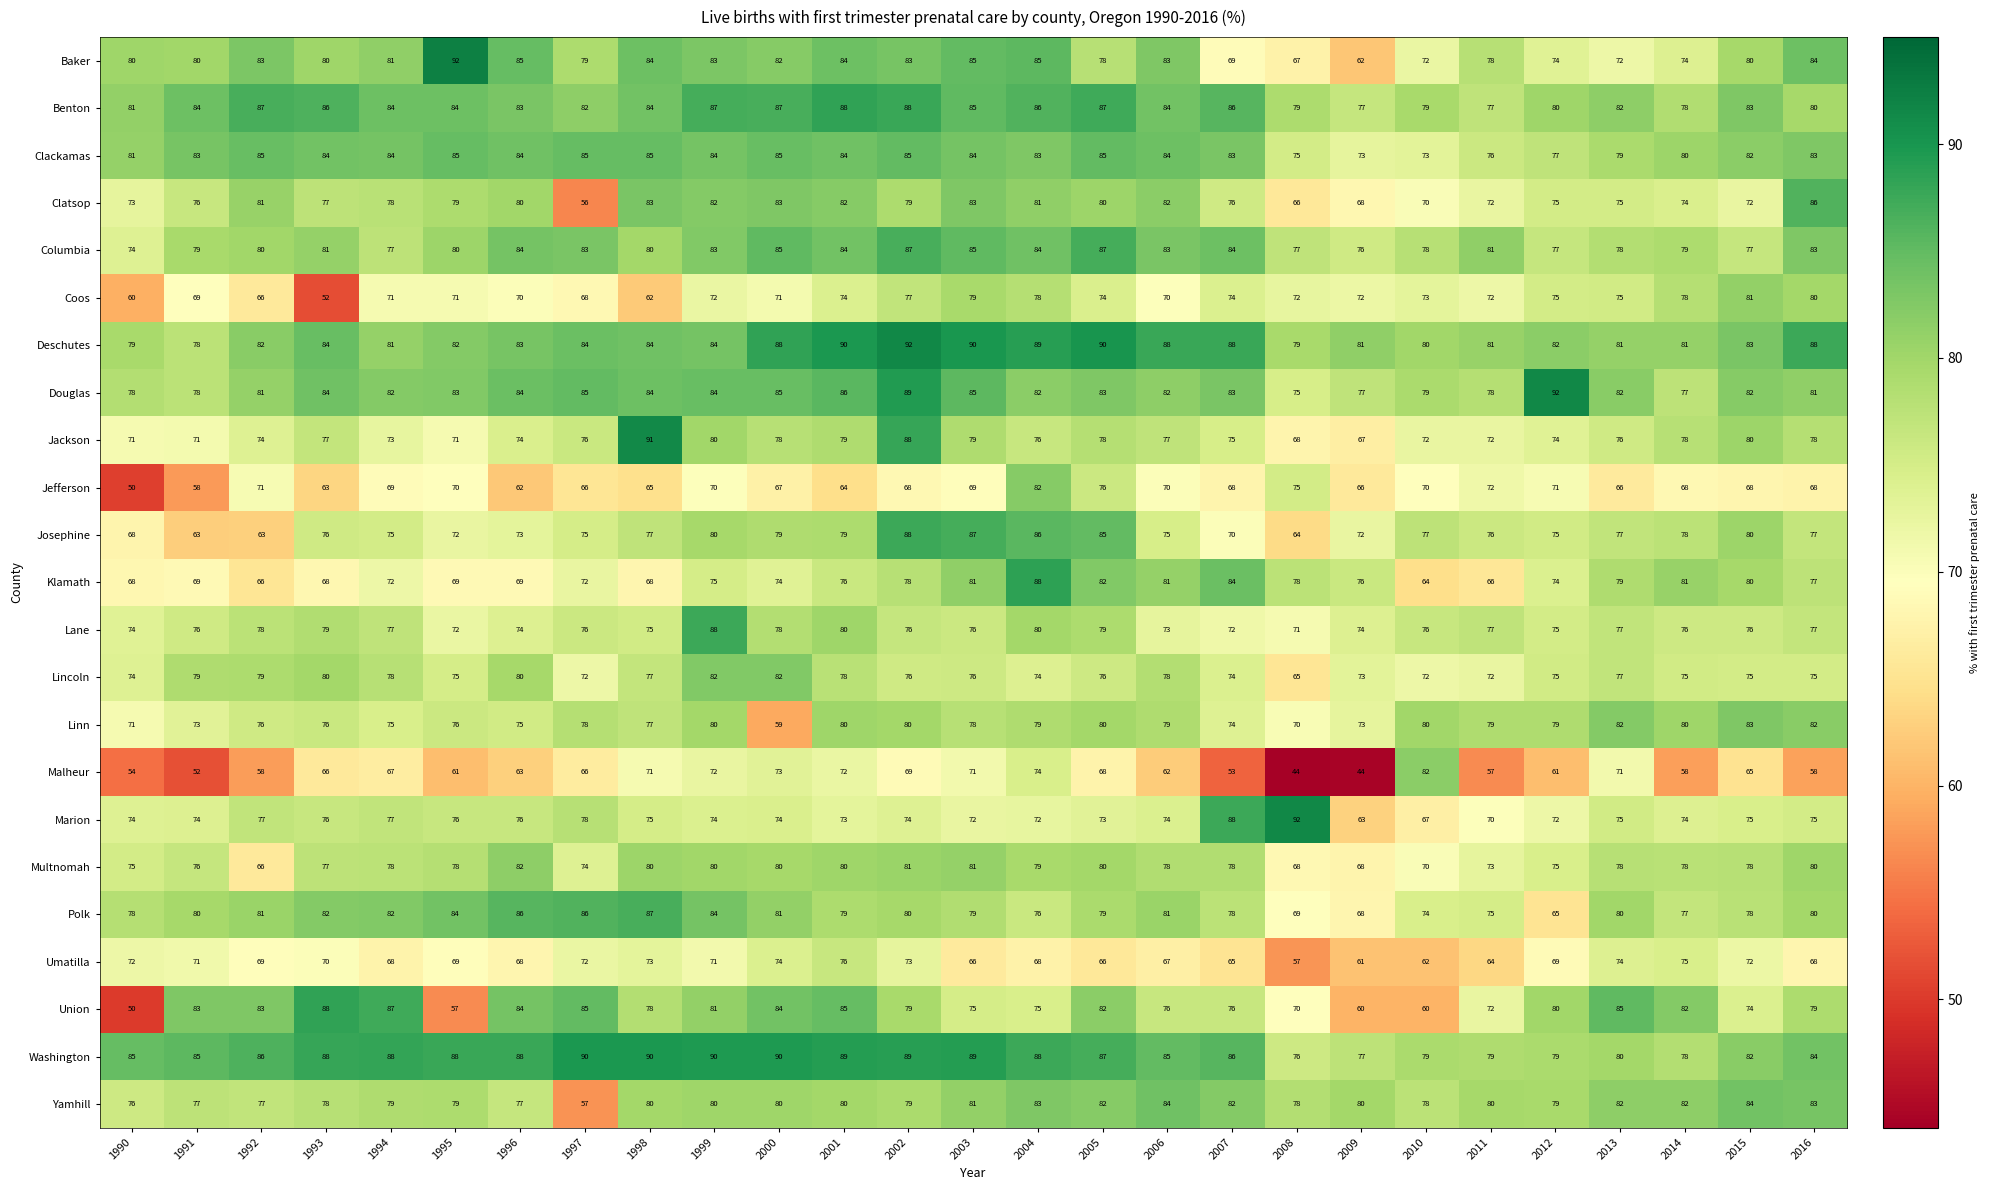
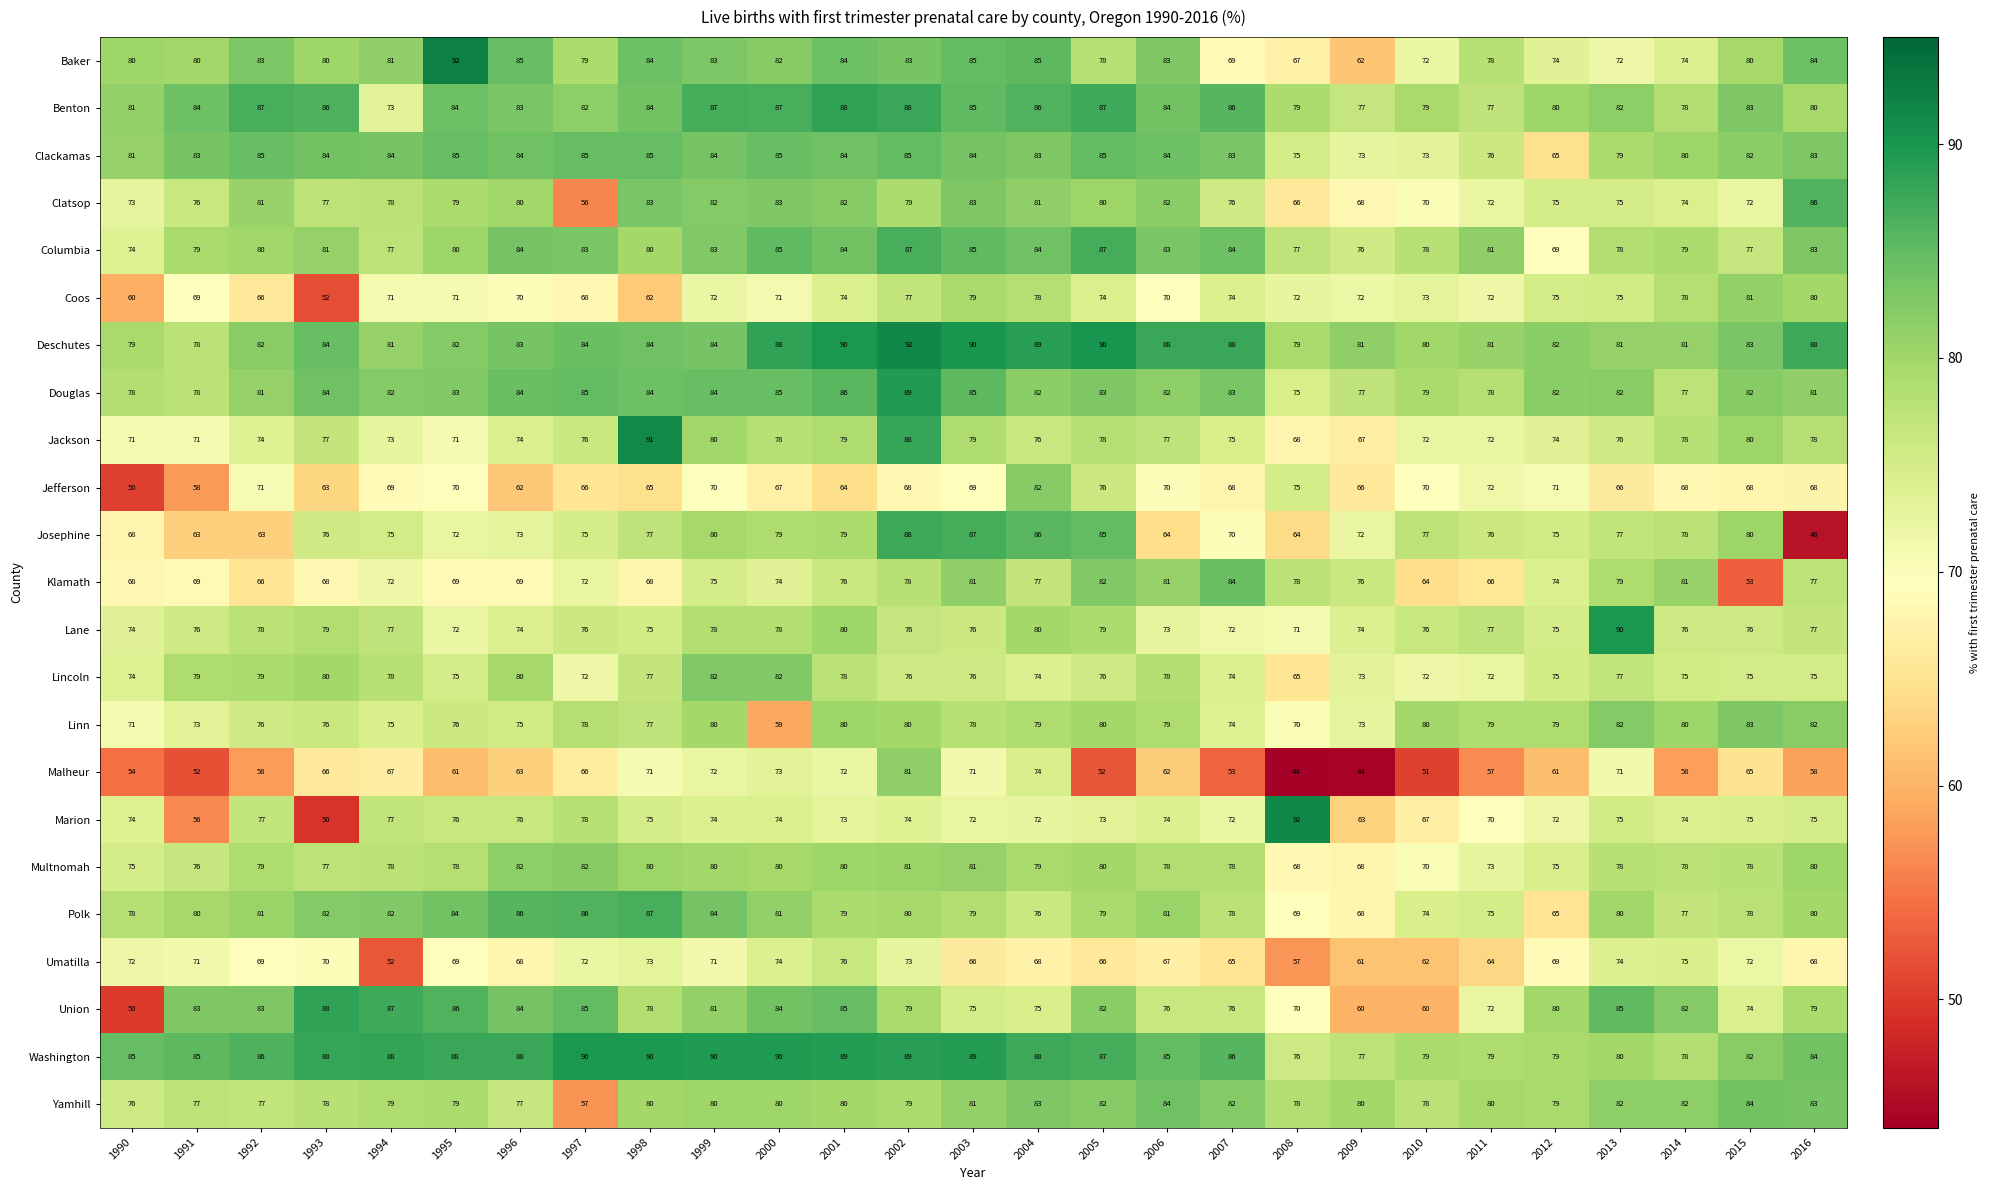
Benton, 1994: 84 -> 73
Clackamas, 2012: 77 -> 65
Columbia, 2012: 77 -> 69
Douglas, 2012: 92 -> 82
Josephine, 2006: 75 -> 64
Josephine, 2016: 77 -> 46
Klamath, 2004: 88 -> 77
Klamath, 2015: 80 -> 53
Lane, 1999: 88 -> 78
Lane, 2013: 77 -> 90
Malheur, 2002: 69 -> 81
Malheur, 2005: 68 -> 52
Malheur, 2010: 82 -> 51
Marion, 1991: 74 -> 56
Marion, 1993: 76 -> 50
Marion, 2007: 88 -> 72
Multnomah, 1992: 66 -> 79
Multnomah, 1997: 74 -> 82
Umatilla, 1994: 68 -> 52
Union, 1995: 57 -> 86
